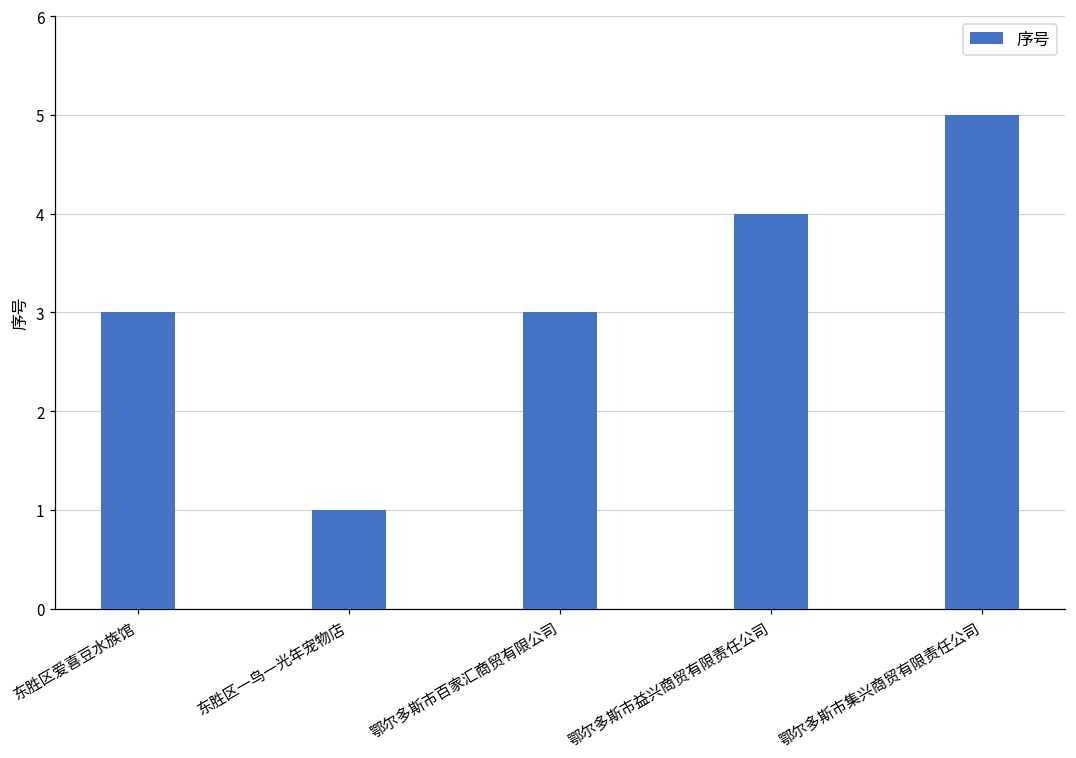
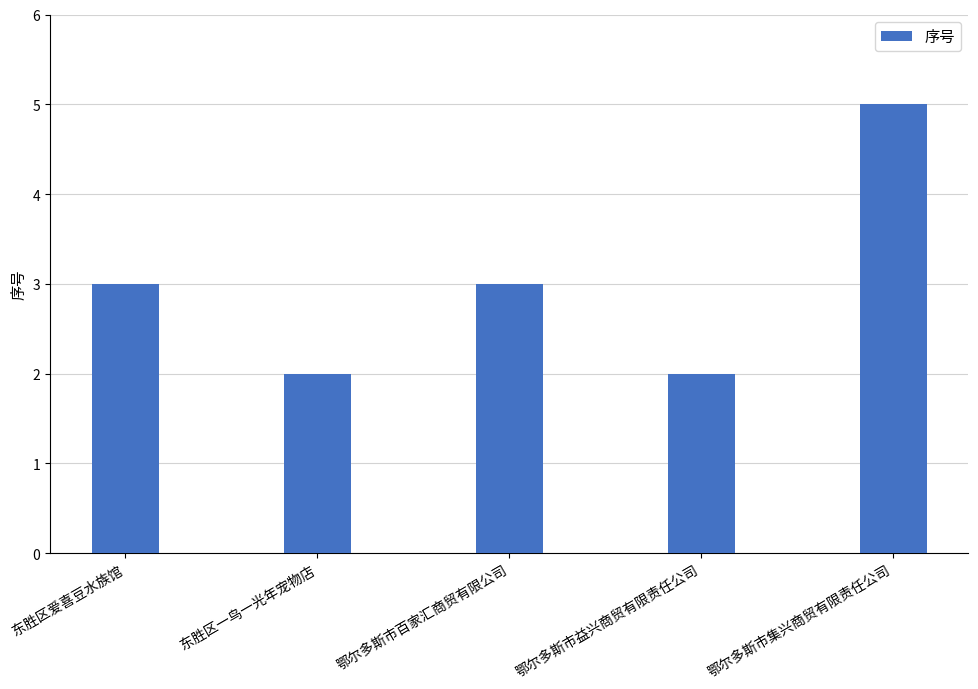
东胜区一鸟一光年宠物店: 1 -> 2
鄂尔多斯市益兴商贸有限责任公司: 4 -> 2
